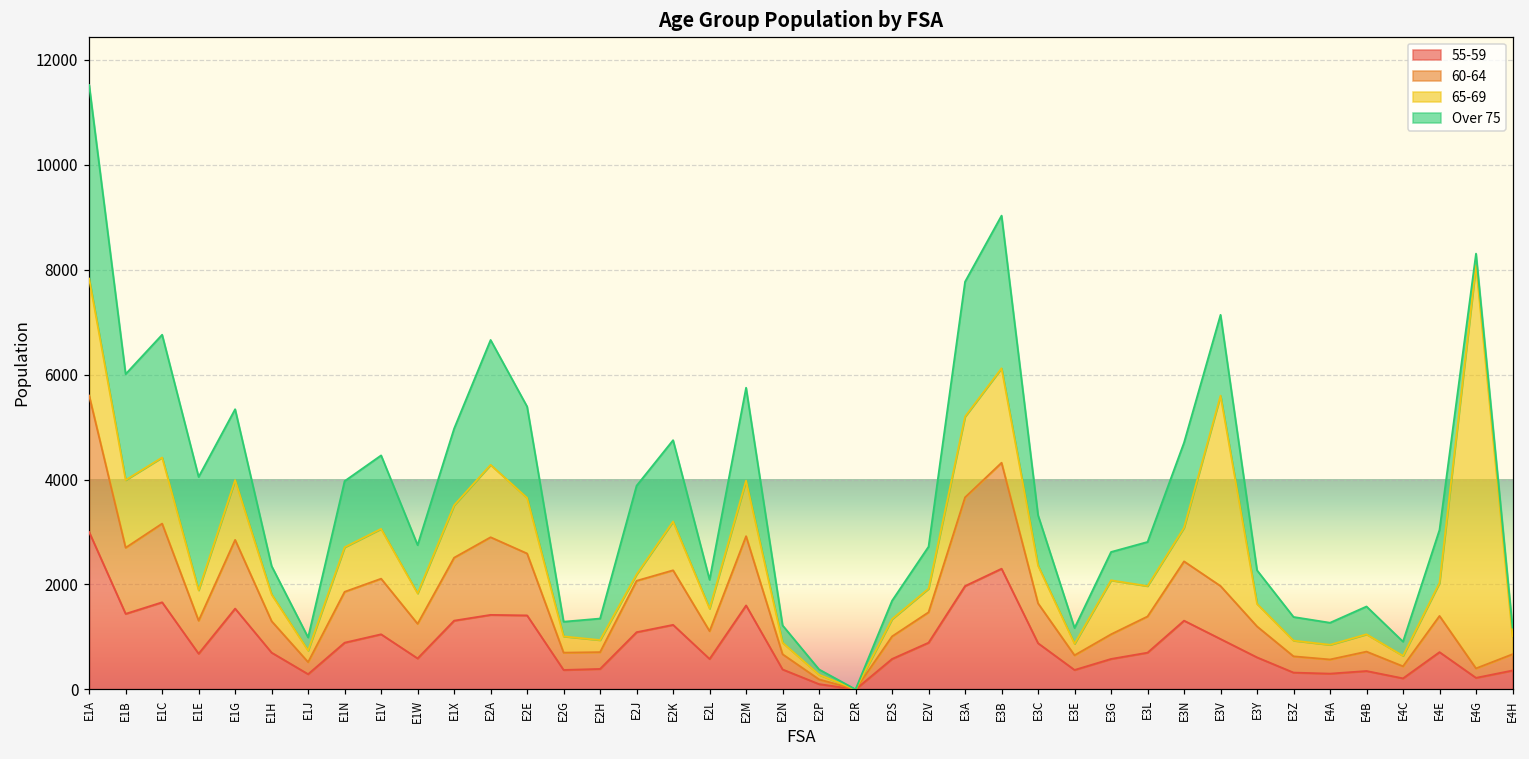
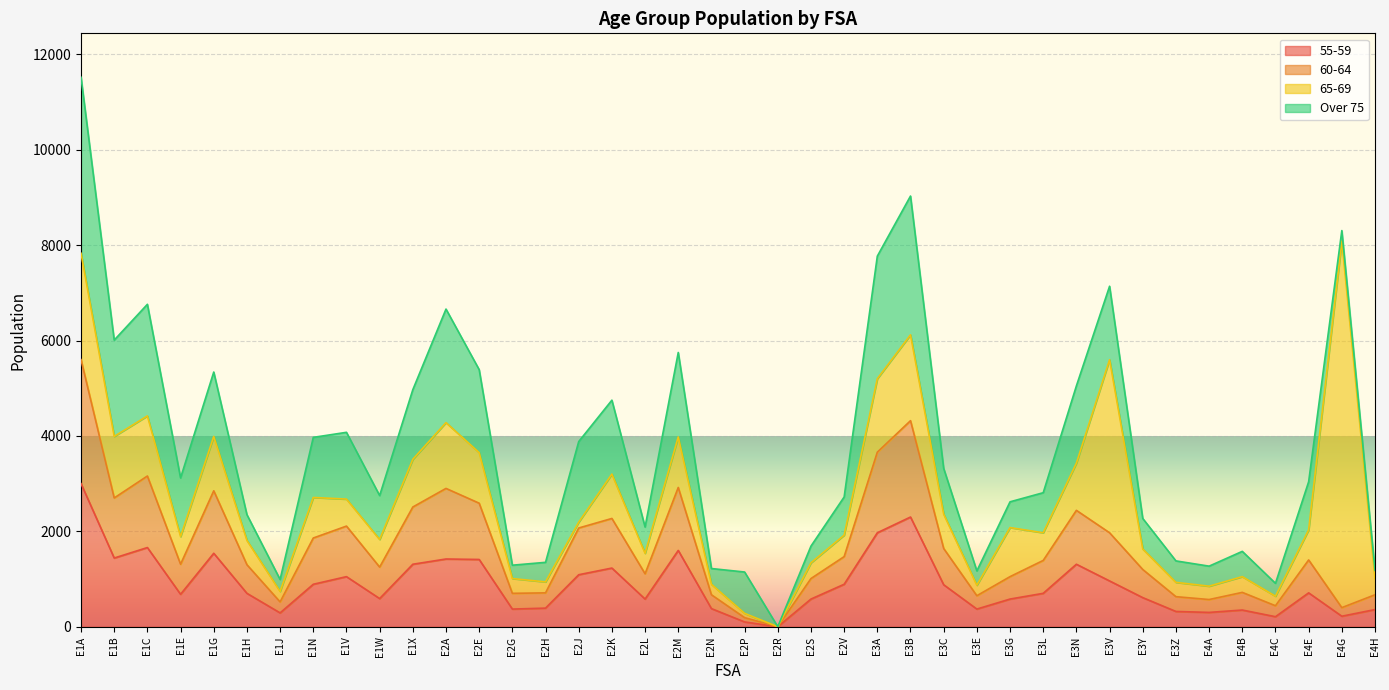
Over 75, E1E: 2200 -> 1200
65-69, E1V: 1000 -> 600
Over 75, E2P: 100 -> 900
65-69, E3N: 600 -> 1000
